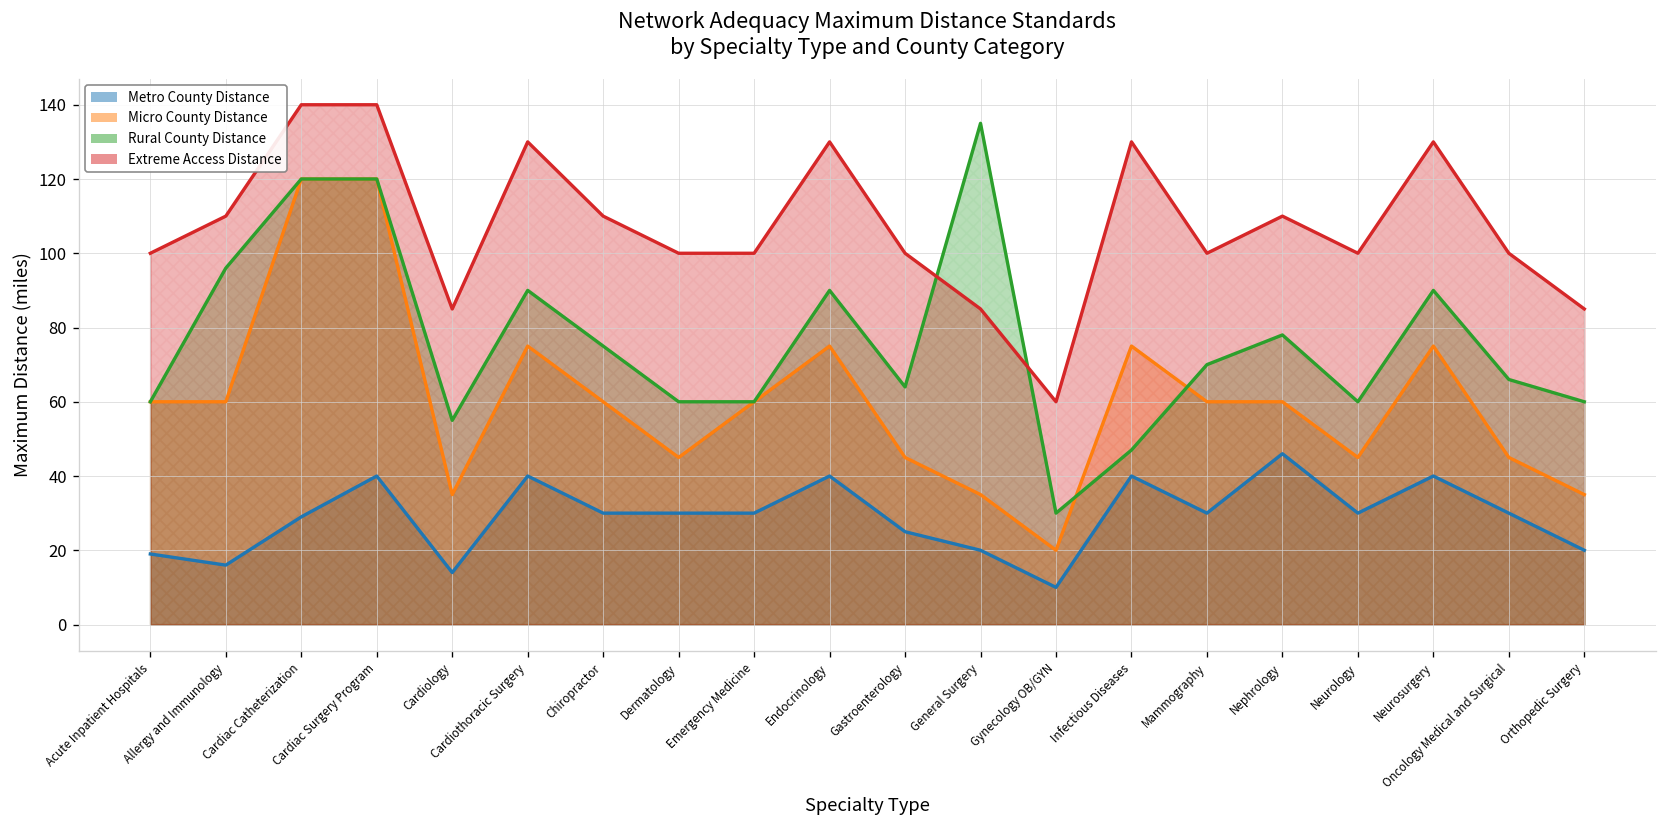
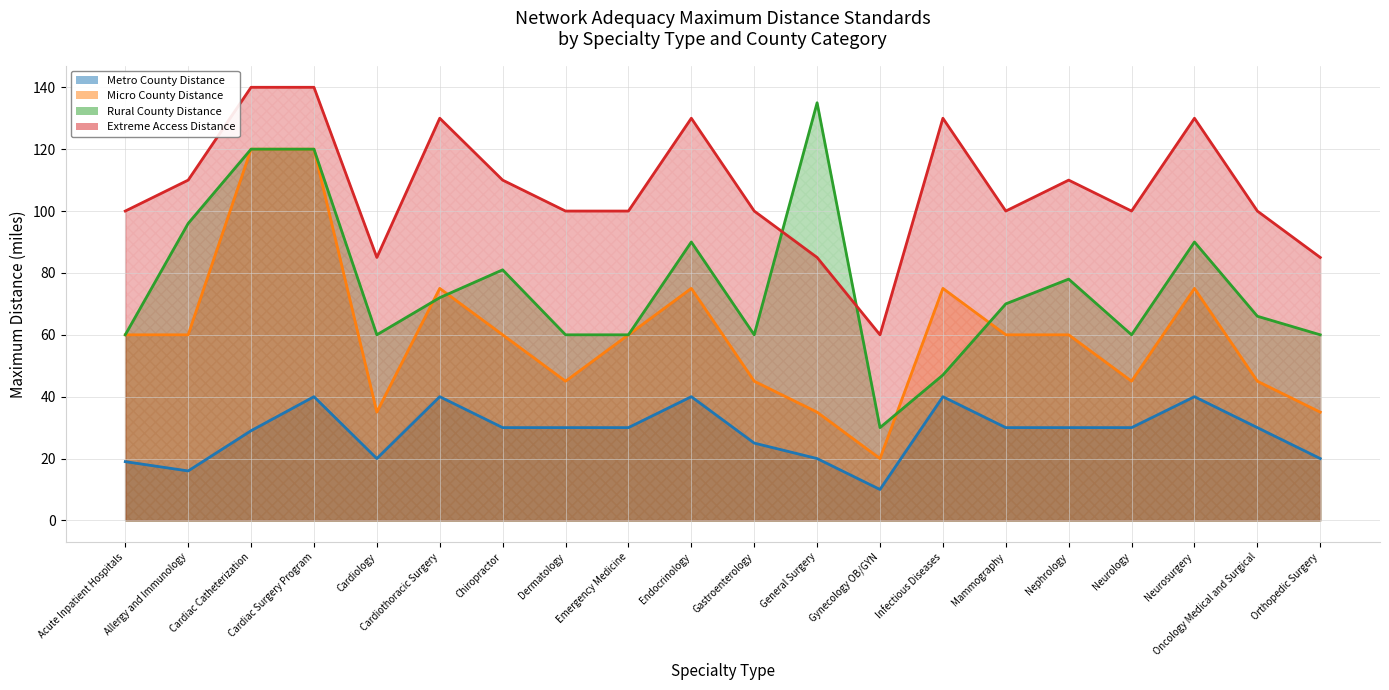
Metro County Distance, Cardiology: 14 -> 20
Rural County Distance, Cardiology: 55 -> 60
Rural County Distance, Cardiothoracic Surgery: 90 -> 72
Rural County Distance, Chiropractor: 75 -> 81
Rural County Distance, Gastroenterology: 64 -> 60
Metro County Distance, Nephrology: 46 -> 30
